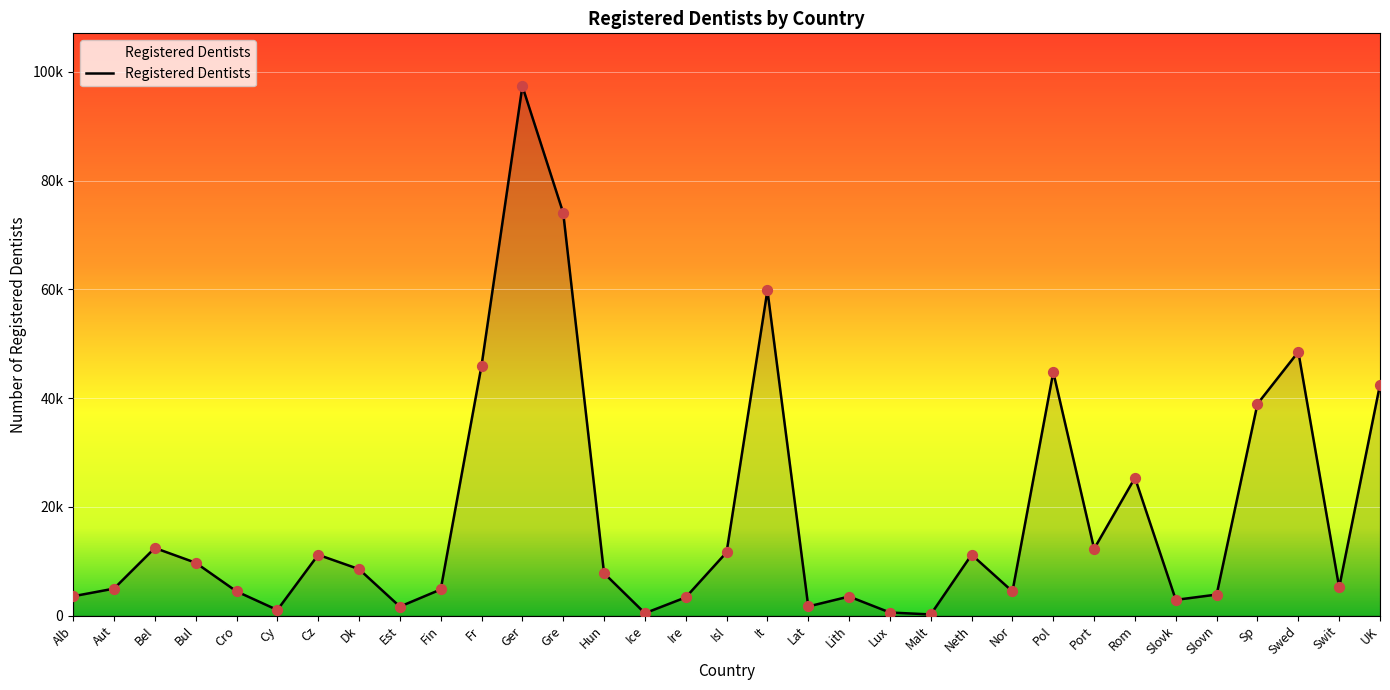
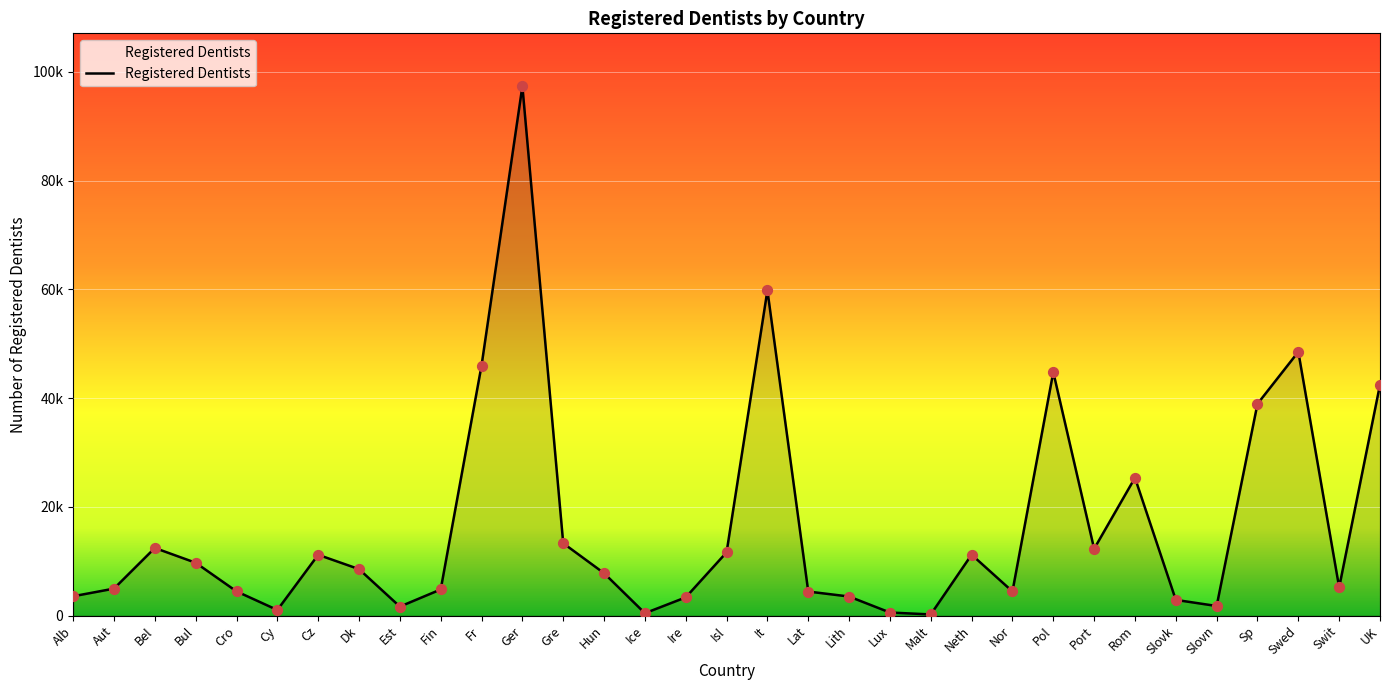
Gre: 74000 -> 13000
Lat: 2000 -> 4000
Slovn: 4000 -> 2000
